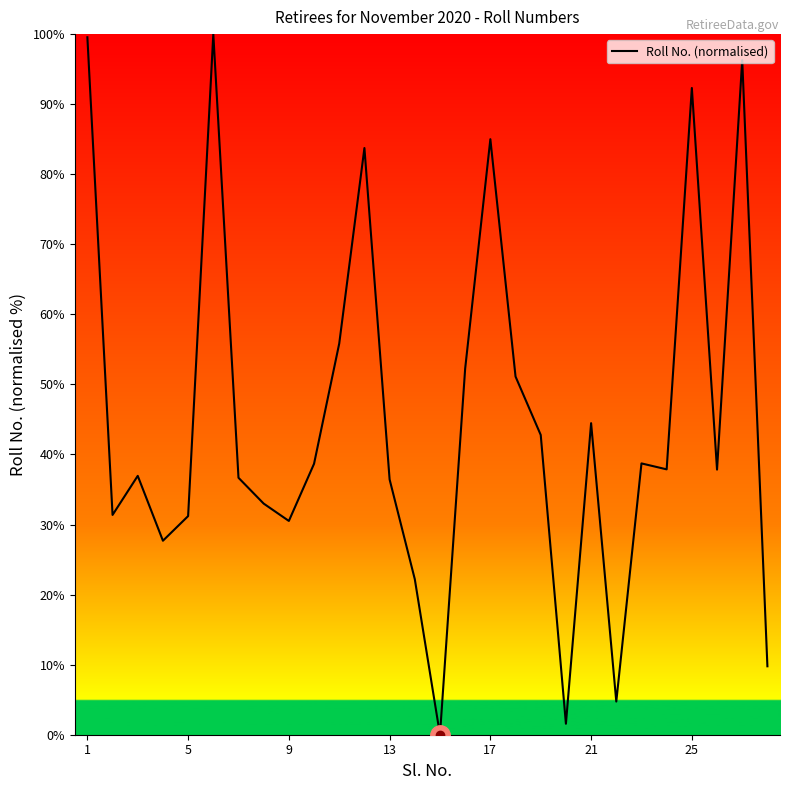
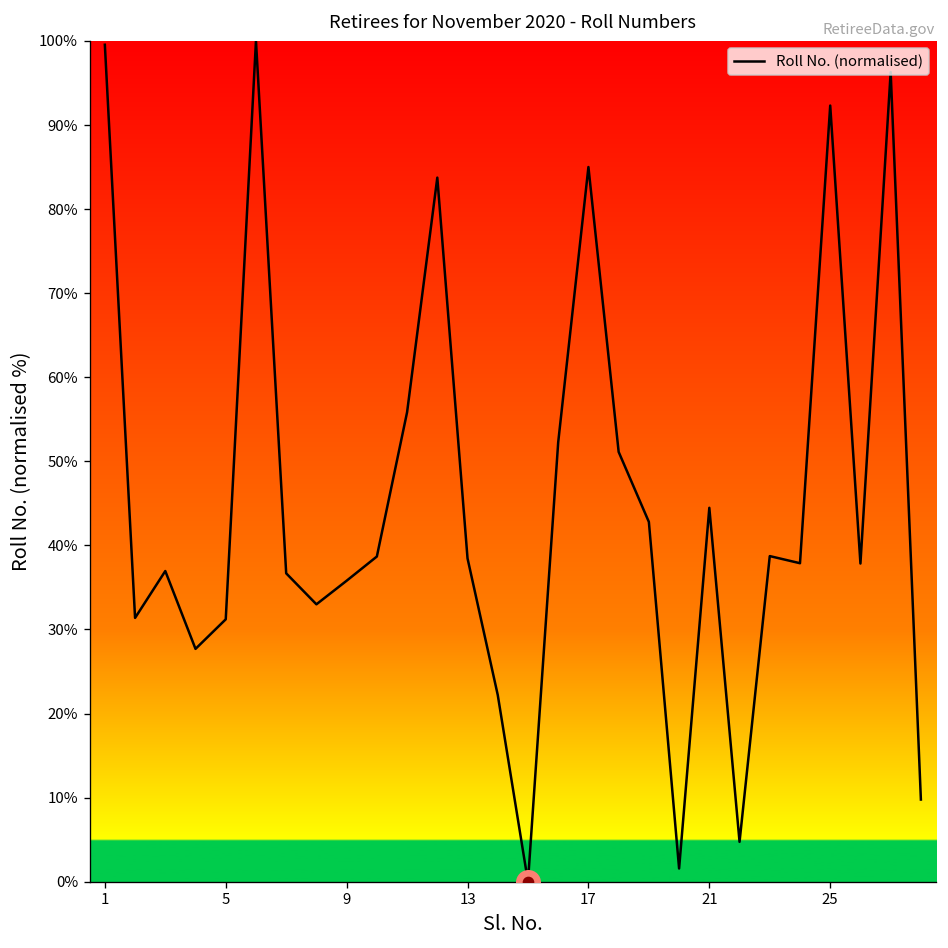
Roll No. (normalised), 9: 31% -> 36%
Roll No. (normalised), 13: 36% -> 38%
